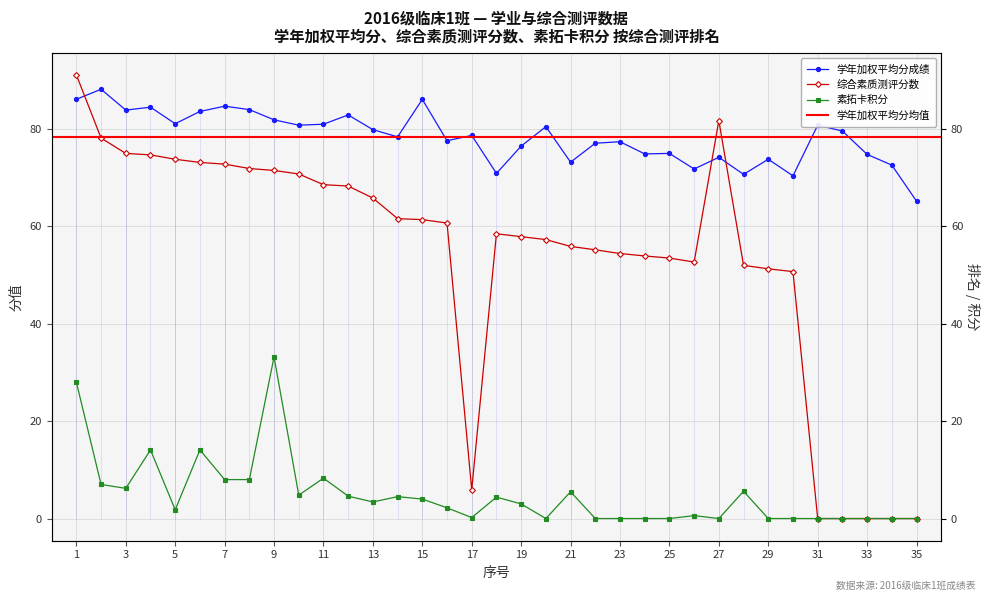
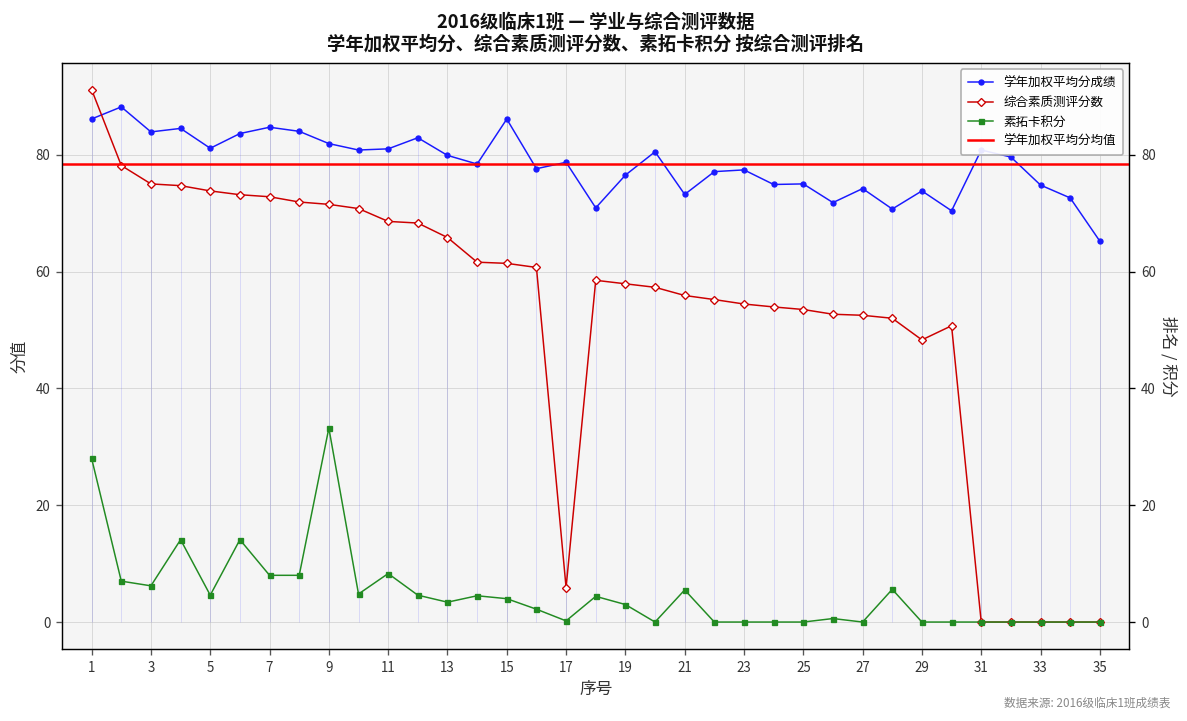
素拓卡积分, 5: 2 -> 5
综合素质测评分数, 27: 82 -> 53
综合素质测评分数, 29: 51 -> 48
